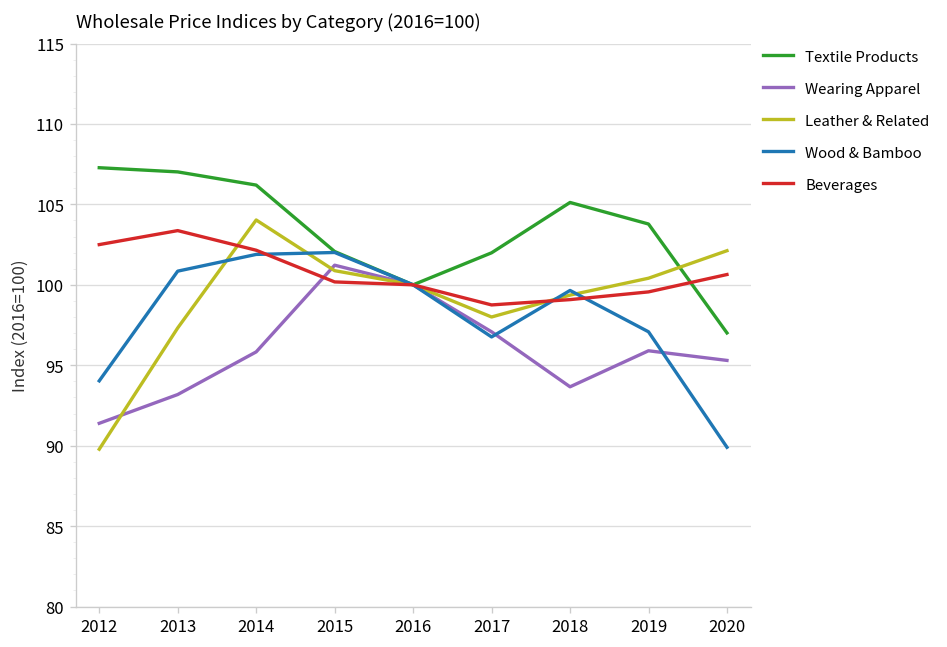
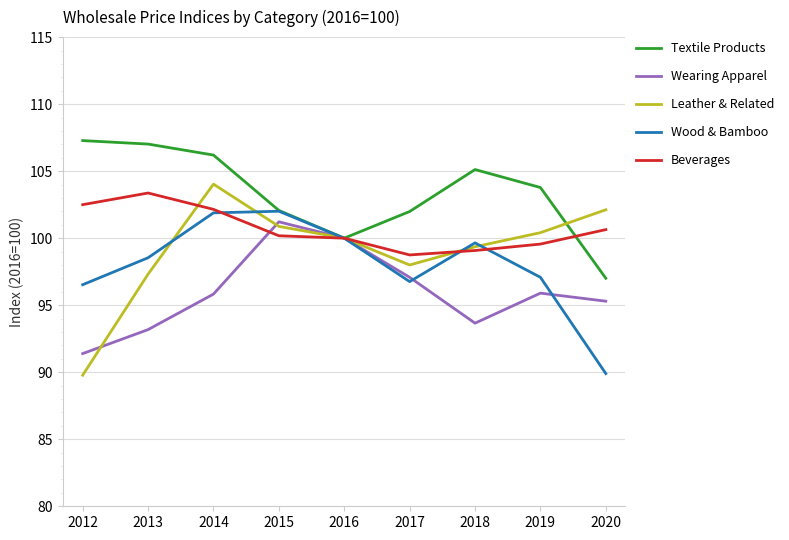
Wood & Bamboo, 2012: 94.0 -> 96.5
Wood & Bamboo, 2013: 100.9 -> 98.5
